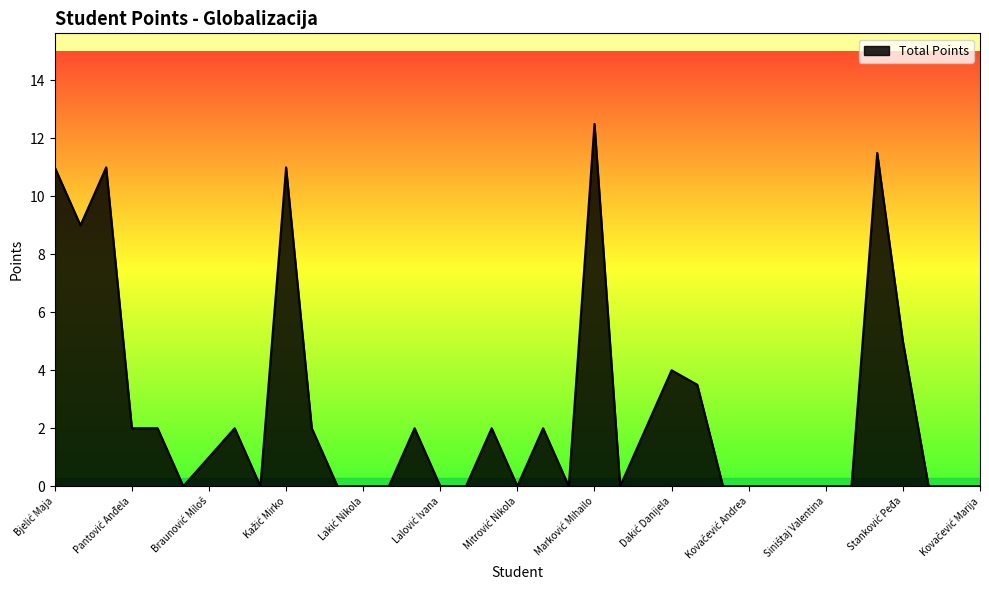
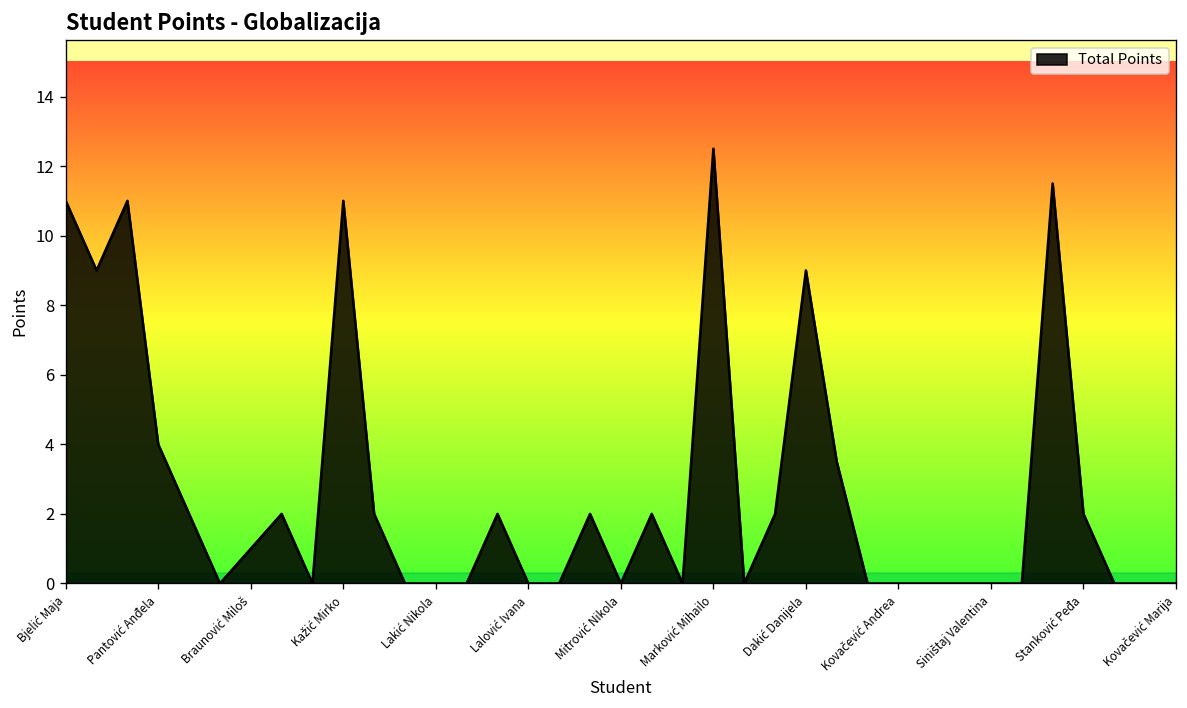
Pantović Anđela: 2 -> 4
Dakić Danijela: 4 -> 9
Stanković Peđa: 5 -> 2
